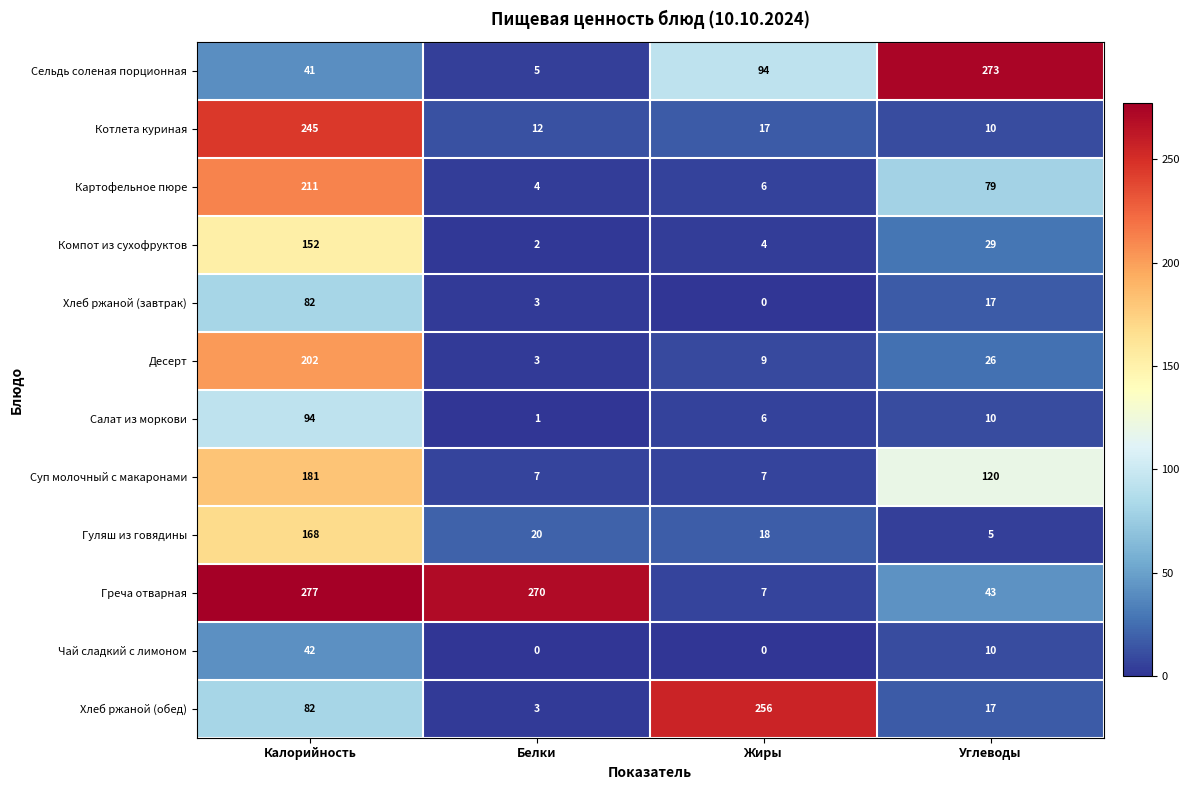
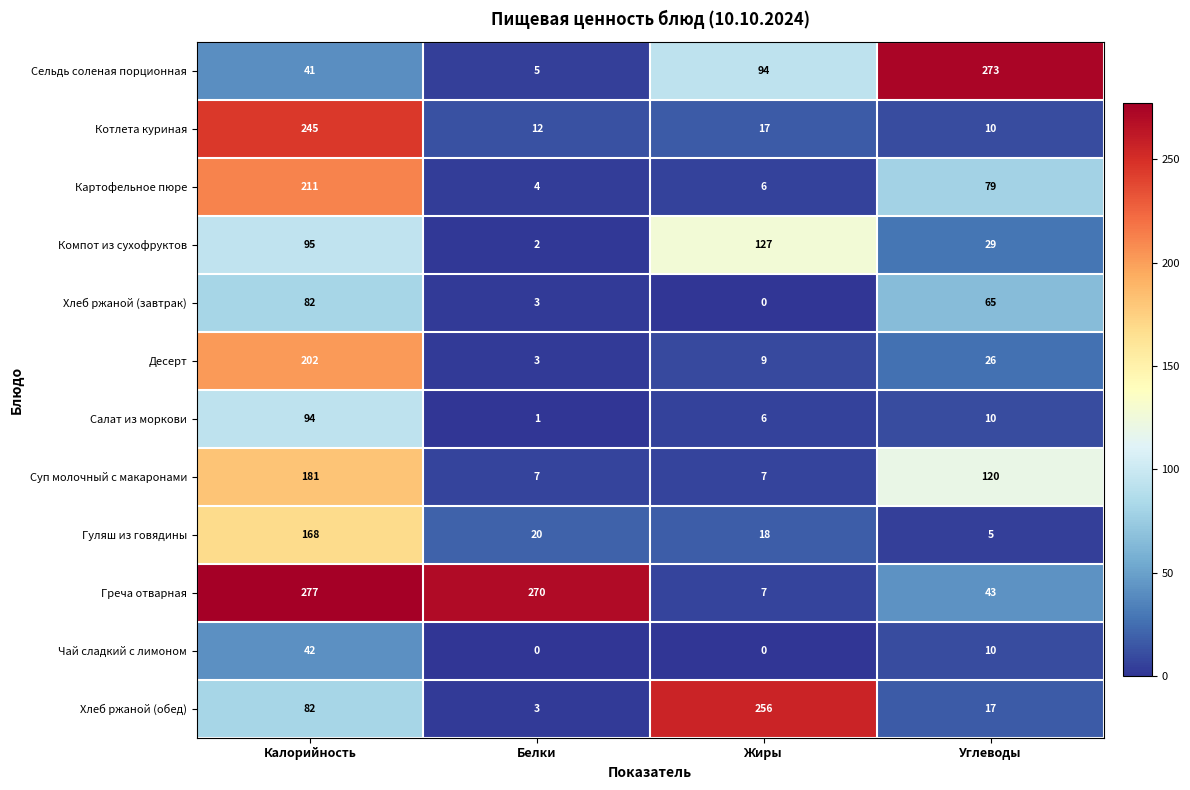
Компот из сухофруктов, Калорийность: 152 -> 95
Компот из сухофруктов, Жиры: 4 -> 127
Хлеб ржаной (завтрак), Углеводы: 17 -> 65
